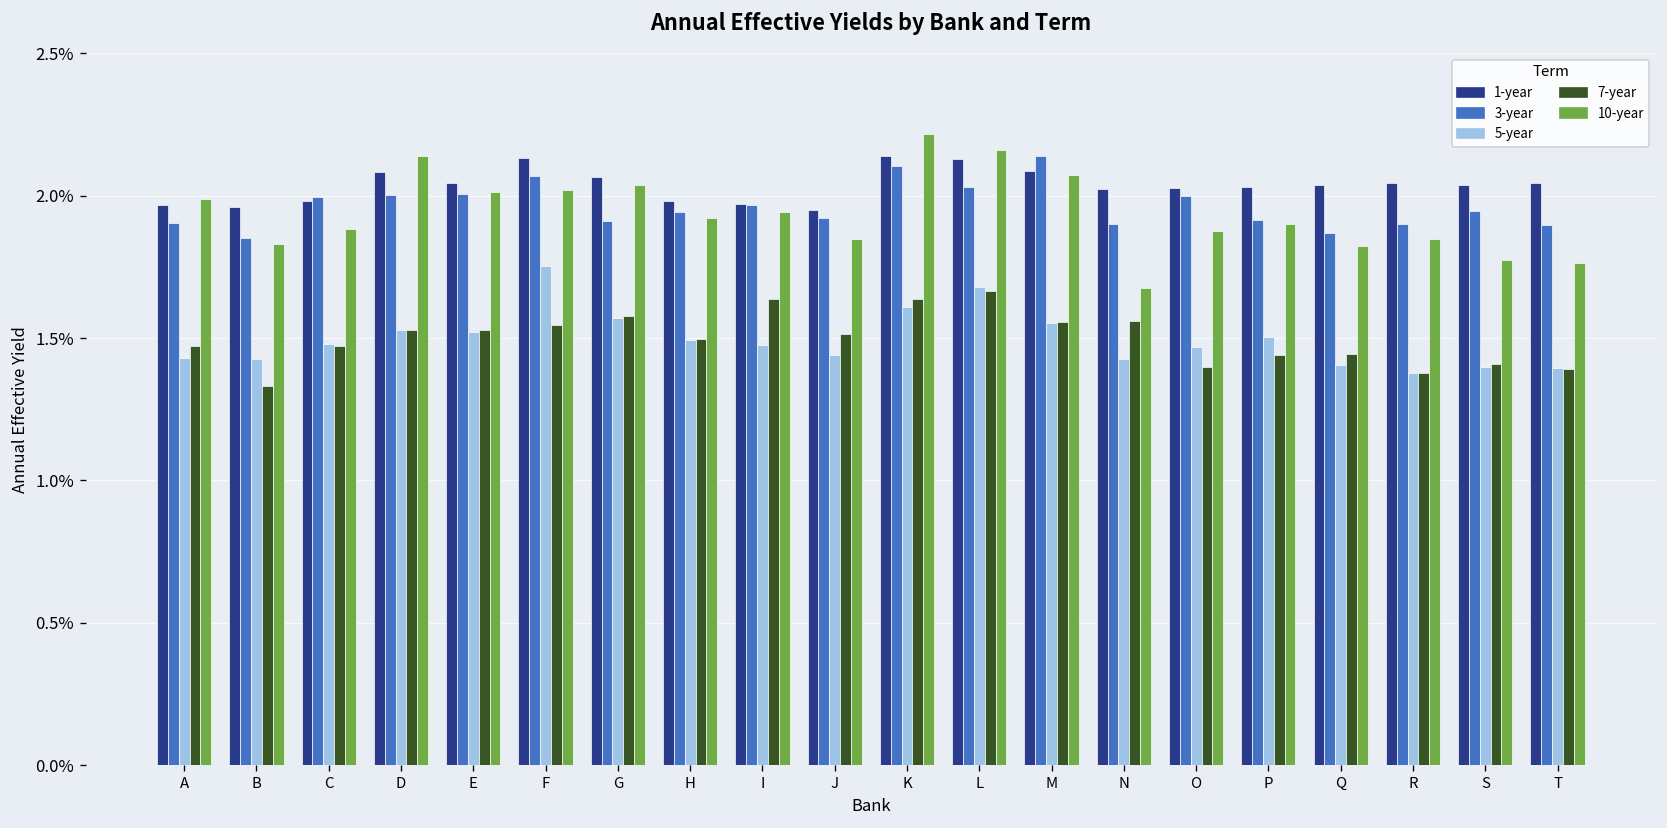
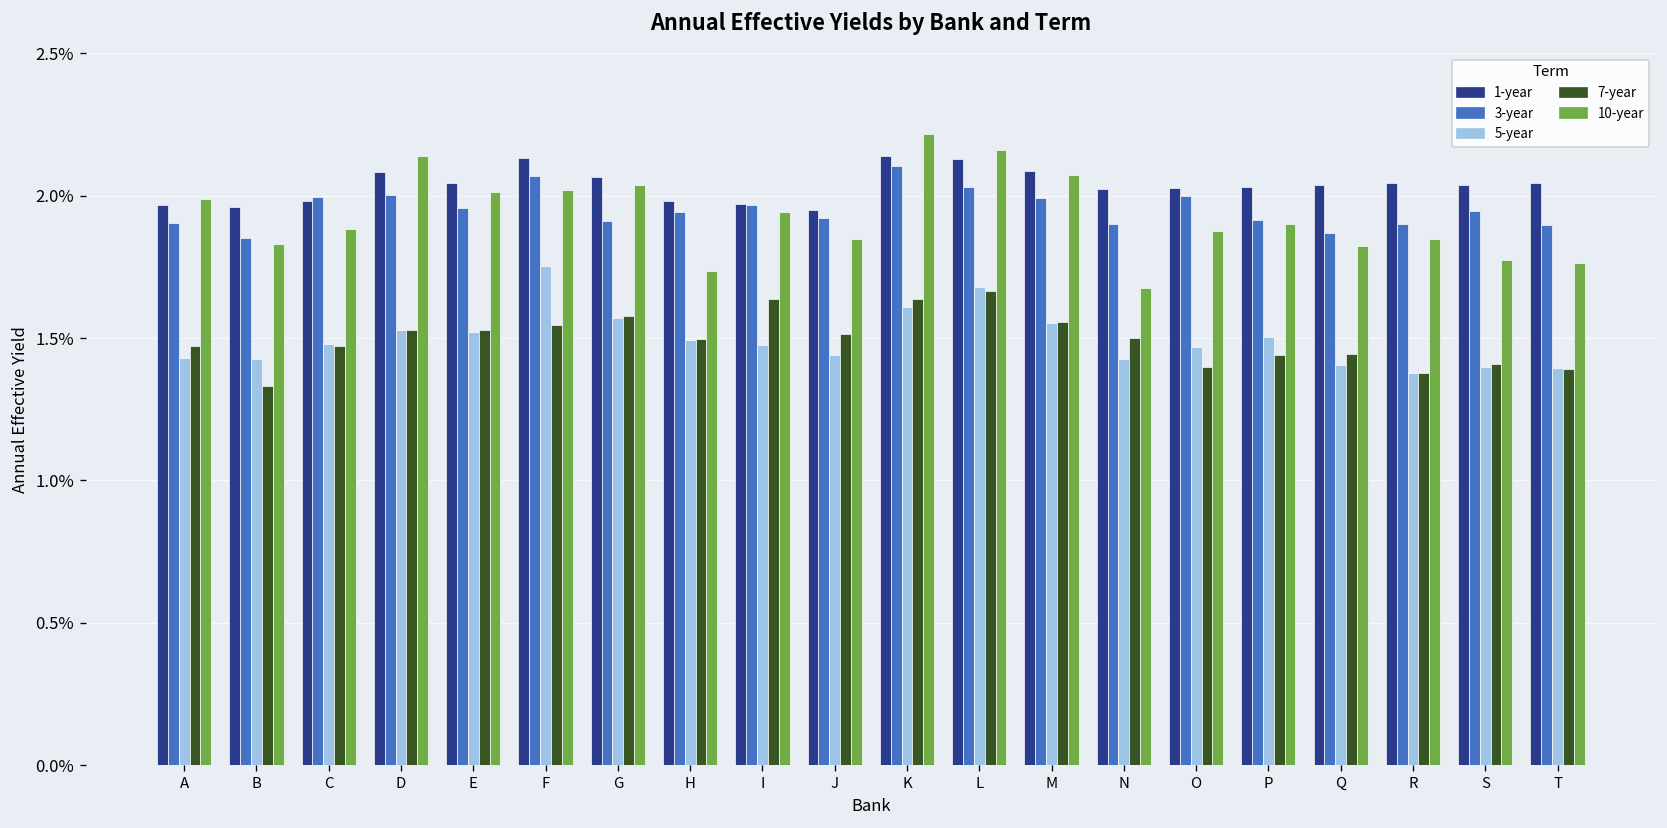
3-year, E: 2.01% -> 1.96%
10-year, H: 1.92% -> 1.74%
3-year, M: 2.14% -> 1.99%
7-year, N: 1.56% -> 1.50%
